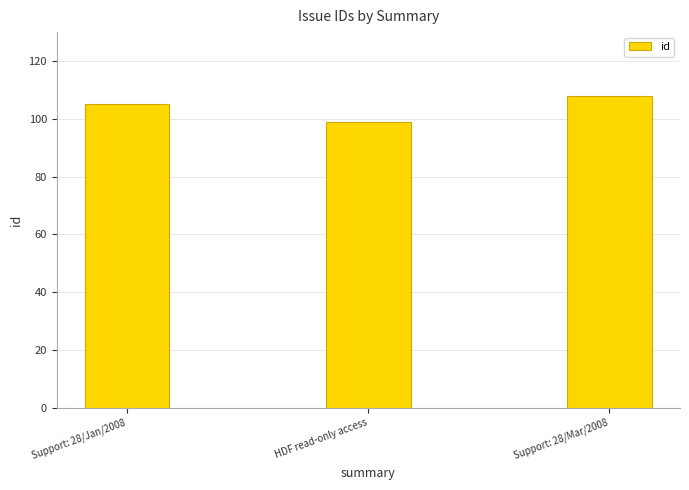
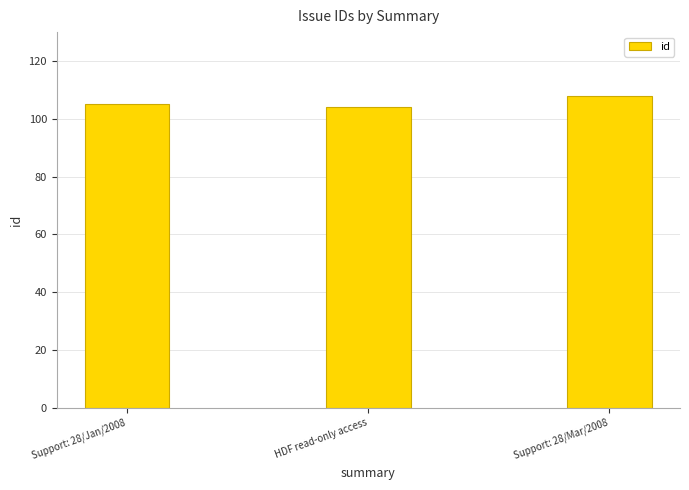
HDF read-only access: 99 -> 104
